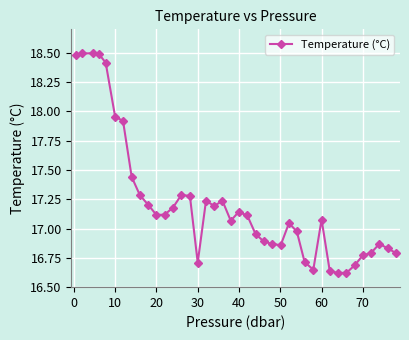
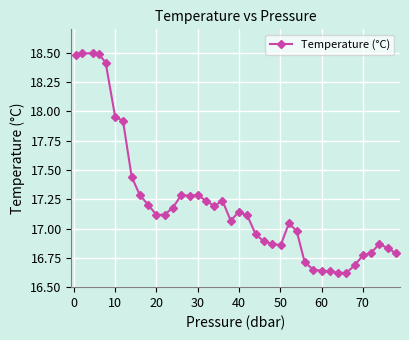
30: 16.71 -> 17.29
60: 17.08 -> 16.64
